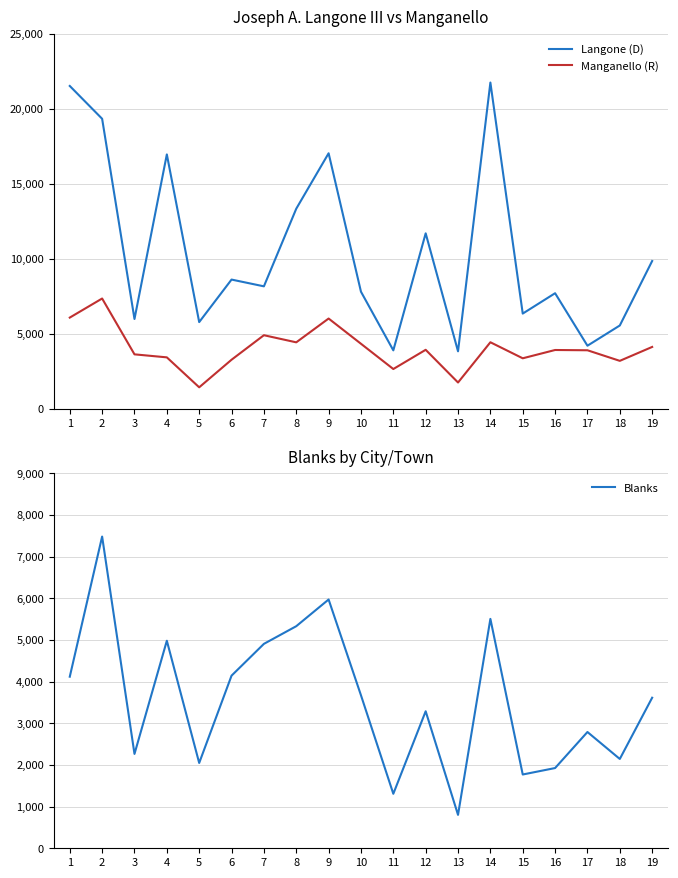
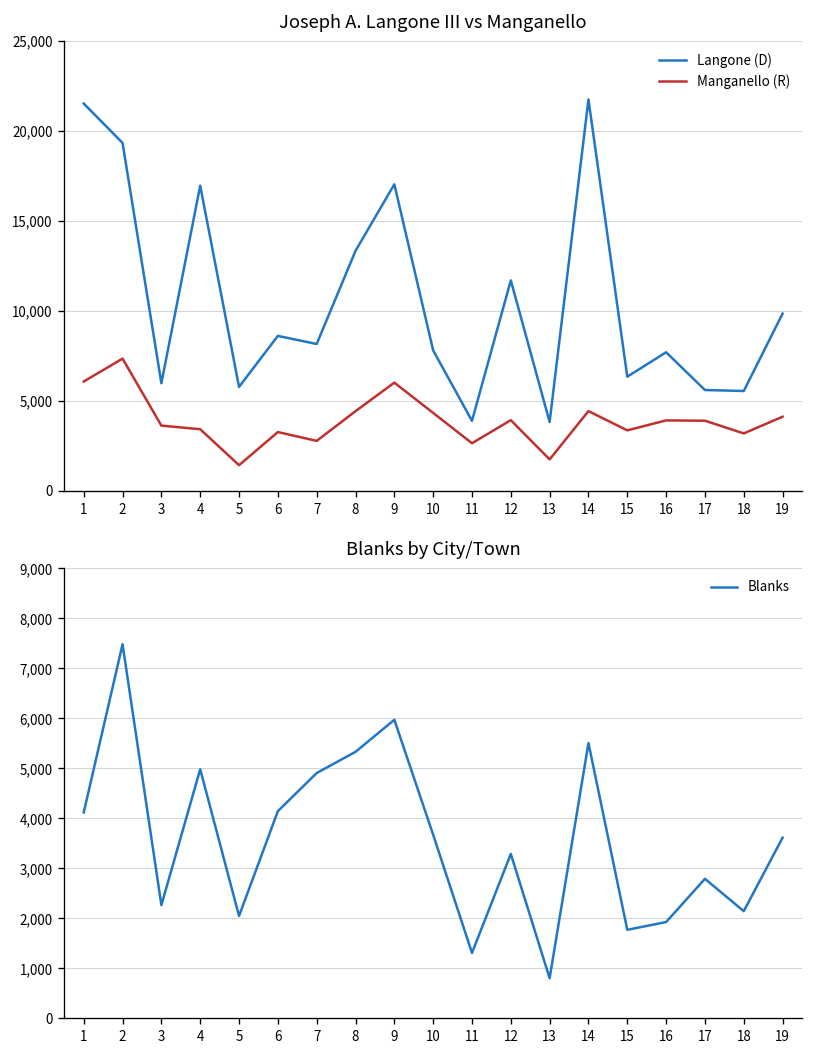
Joseph A. Langone III vs Manganello, Manganello (R), 7: 4,900 -> 2,800
Joseph A. Langone III vs Manganello, Langone (D), 17: 4,200 -> 5,600
